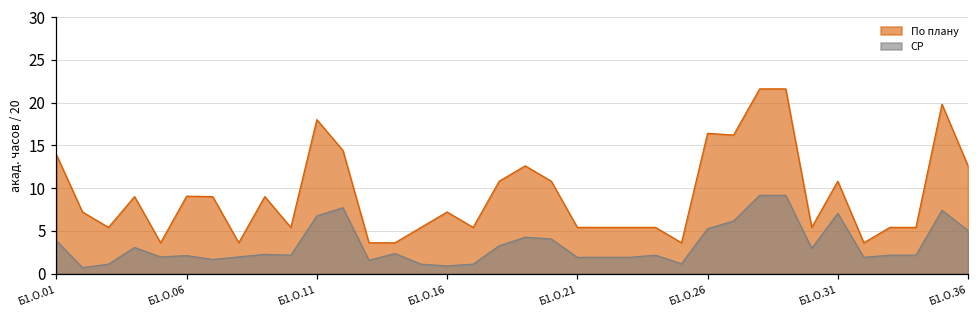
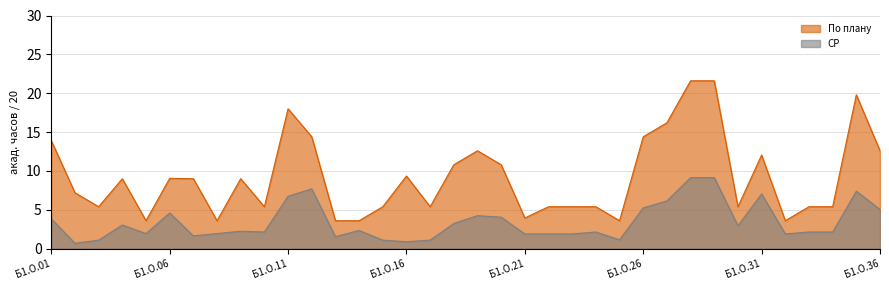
СР, Б1.О.06: 2 -> 5
По плану, Б1.О.16: 7 -> 9
По плану, Б1.О.21: 5 -> 4
По плану, Б1.О.26: 16 -> 14
По плану, Б1.О.31: 11 -> 12
